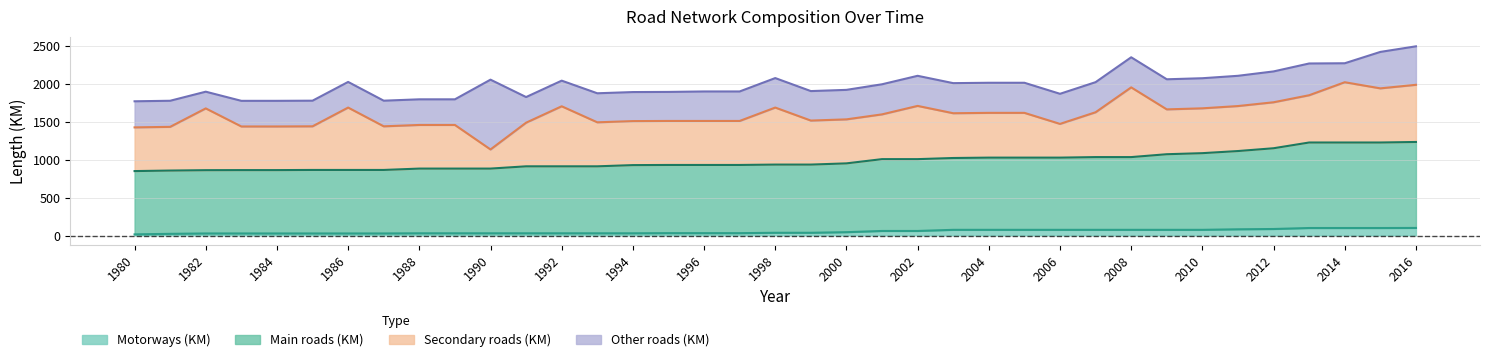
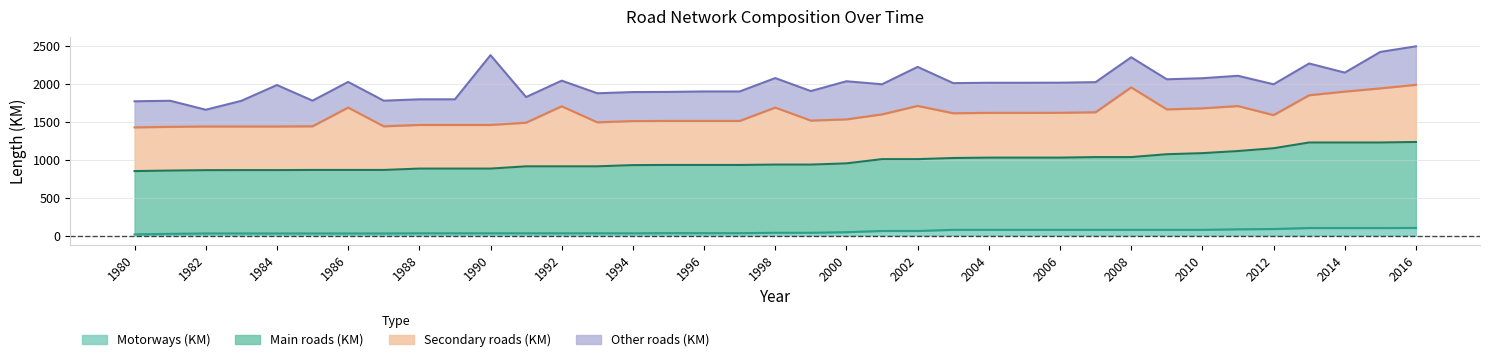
Secondary roads (KM), 1982: 800 -> 600
Other roads (KM), 1984: 300 -> 500
Secondary roads (KM), 1990: 300 -> 600
Other roads (KM), 2000: 400 -> 500
Other roads (KM), 2002: 400 -> 500
Secondary roads (KM), 2006: 400 -> 600
Secondary roads (KM), 2012: 600 -> 400
Secondary roads (KM), 2014: 800 -> 700
